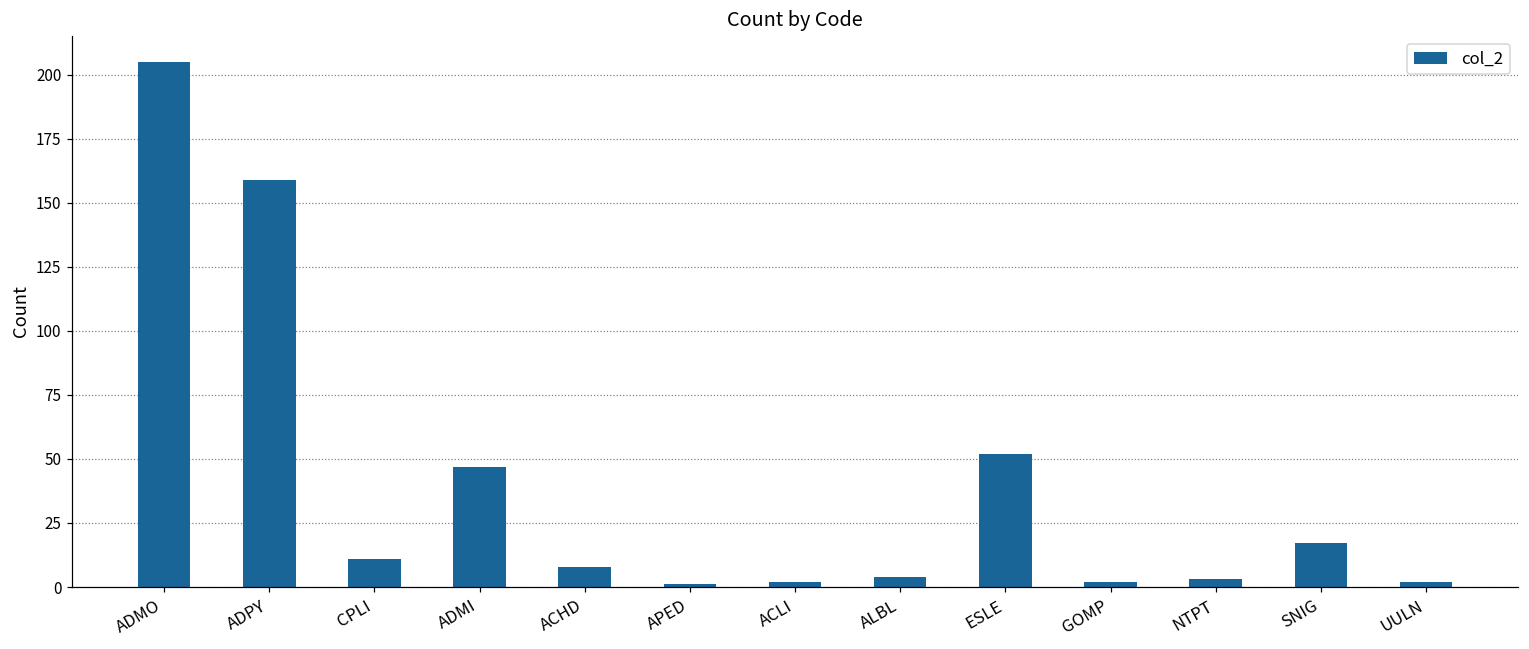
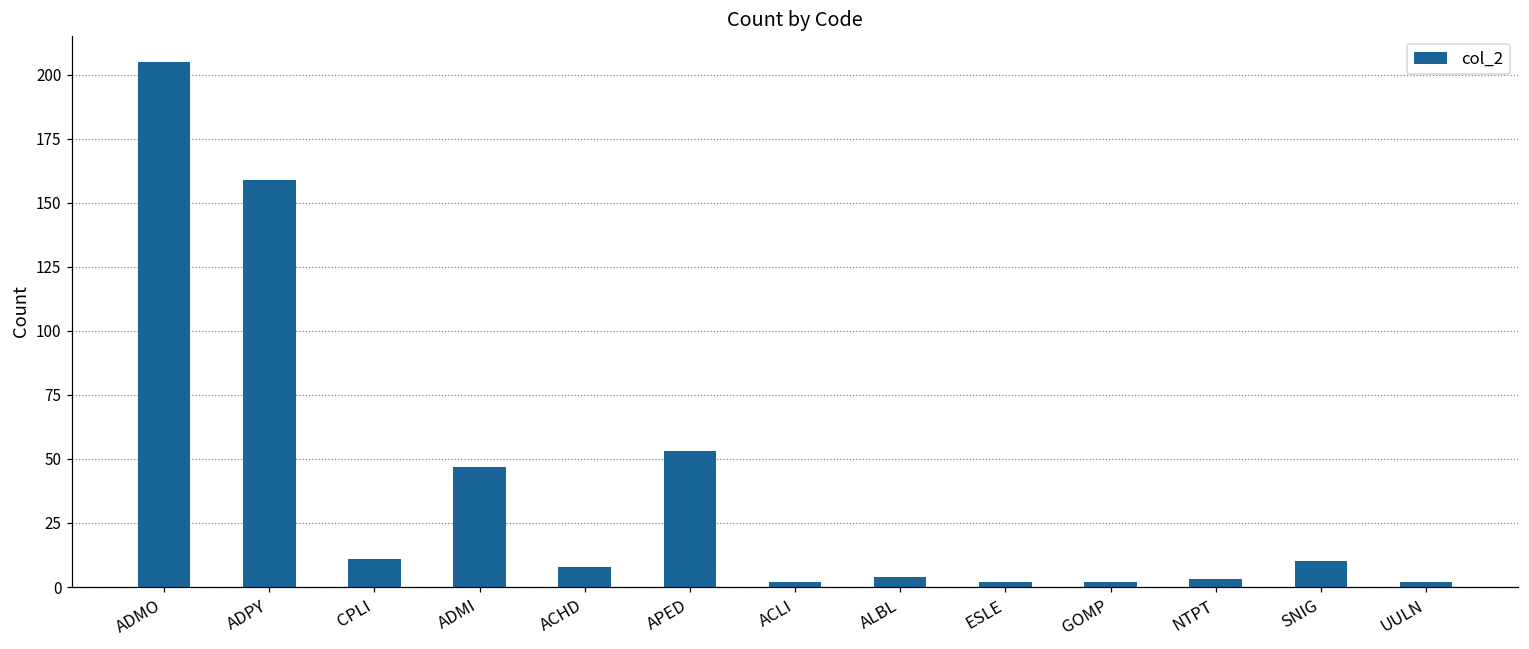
APED: 1 -> 53
ESLE: 52 -> 2
SNIG: 17 -> 10
